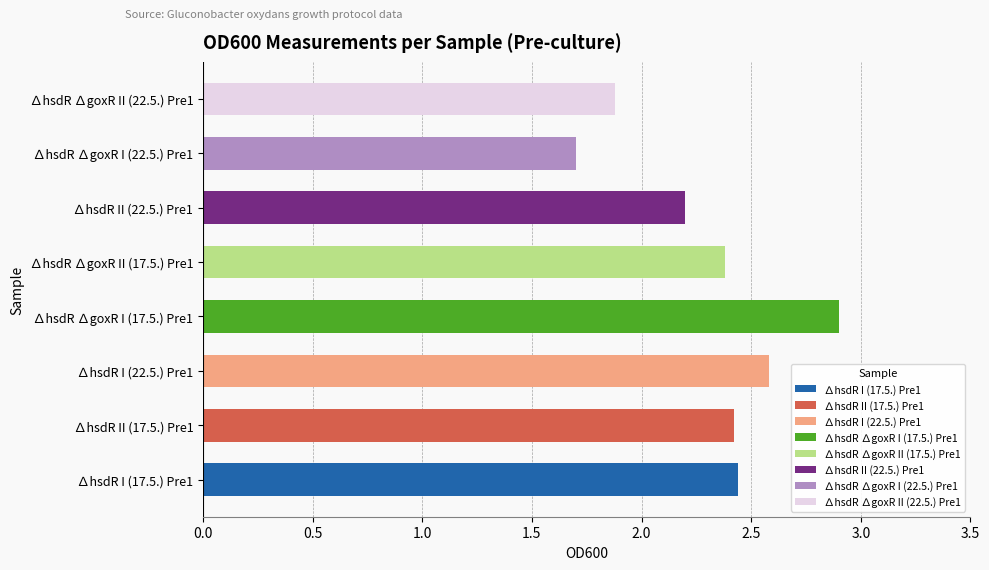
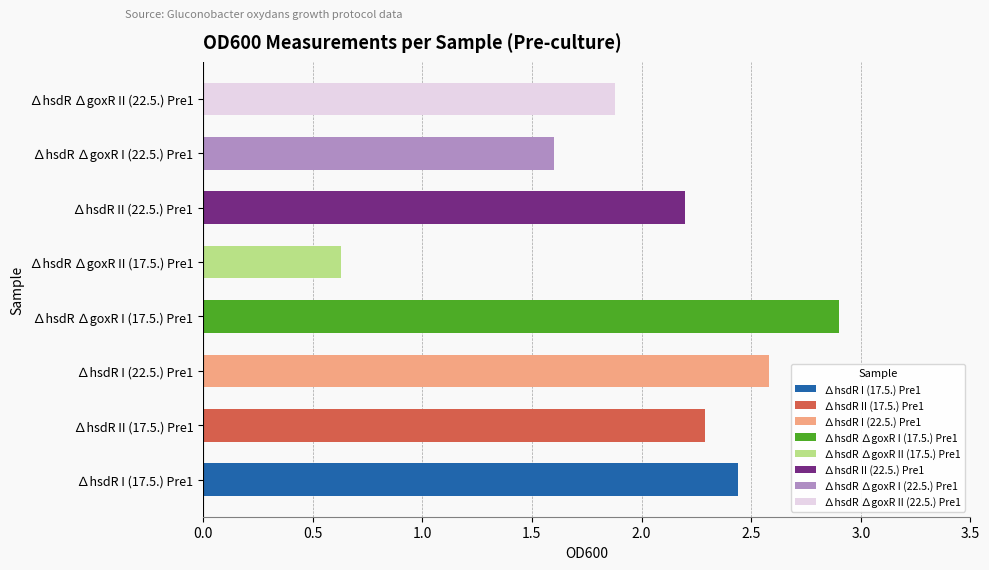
∆hsdR ∆goxR I (22.5.) Pre1: 1.7 -> 1.6
∆hsdR ∆goxR II (17.5.) Pre1: 2.38 -> 0.63
∆hsdR II (17.5.) Pre1: 2.42 -> 2.29
